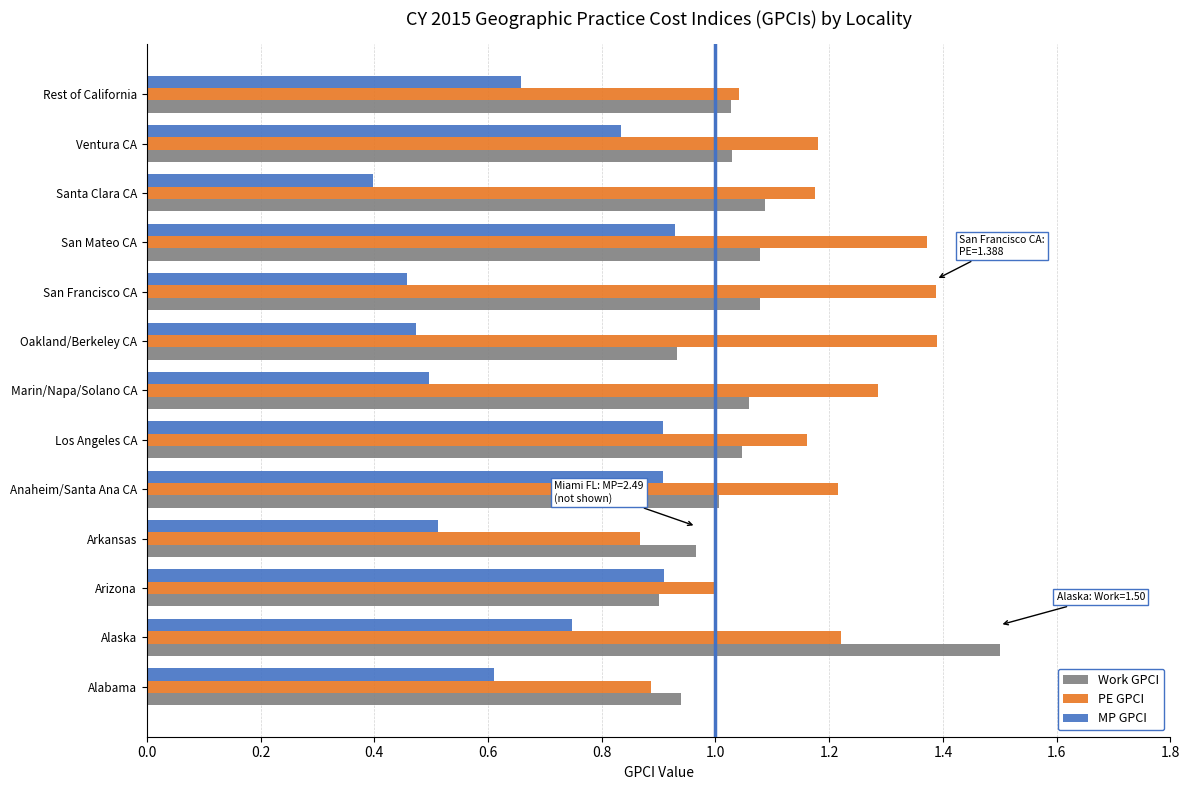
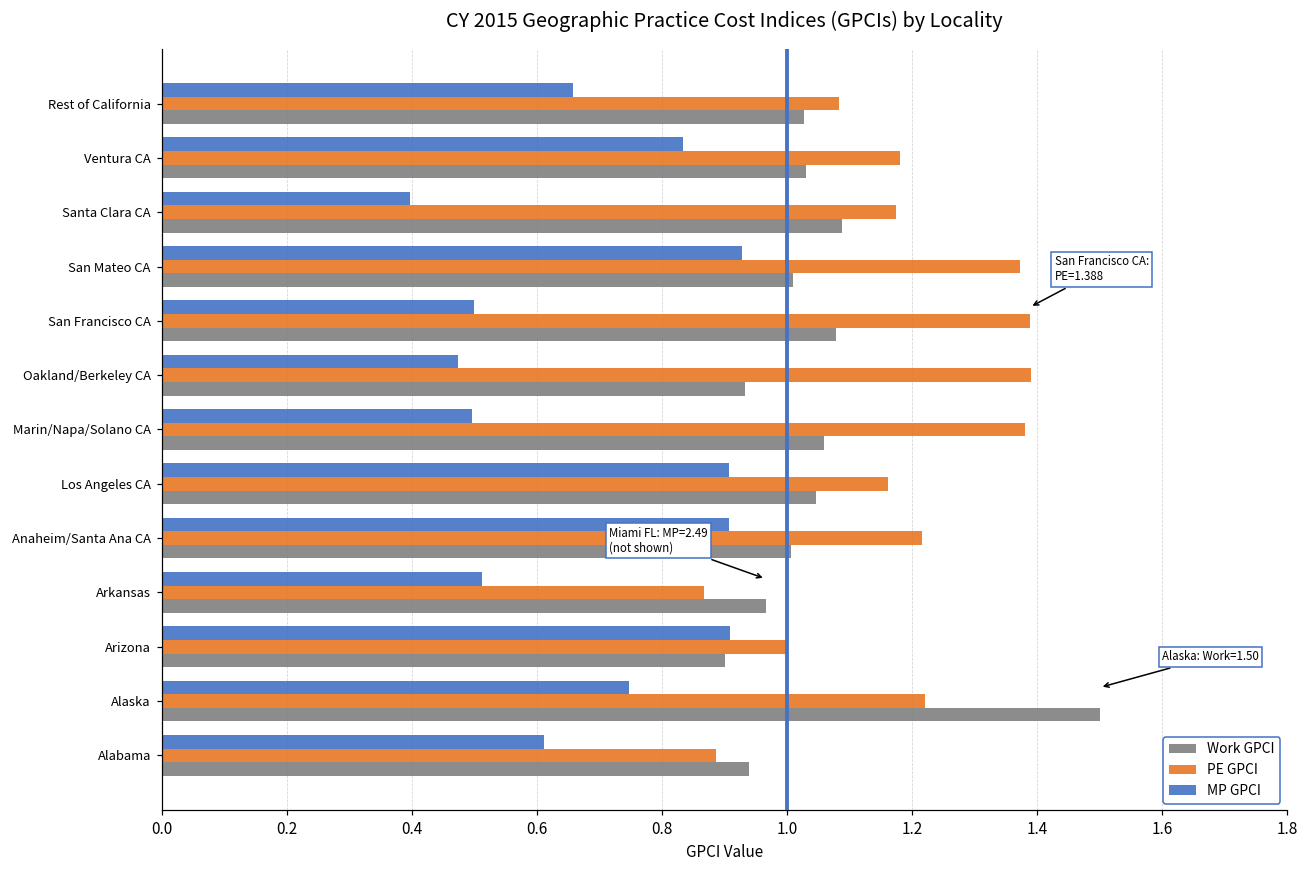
PE GPCI, Rest of California: 1.04 -> 1.08
Work GPCI, San Mateo CA: 1.08 -> 1.01
MP GPCI, San Francisco CA: 0.46 -> 0.50
PE GPCI, Marin/Napa/Solano CA: 1.29 -> 1.38
